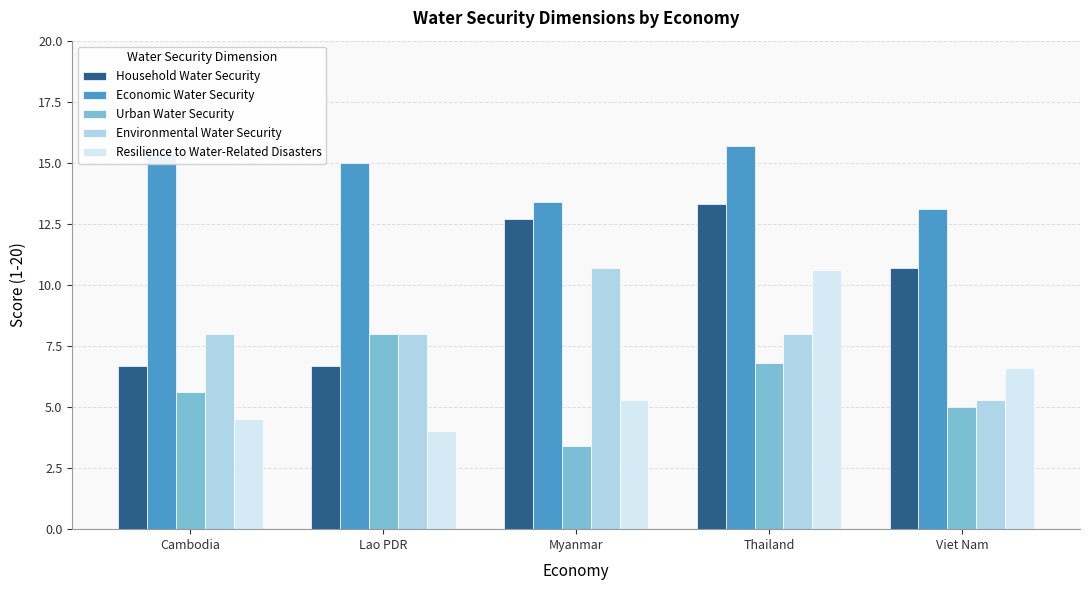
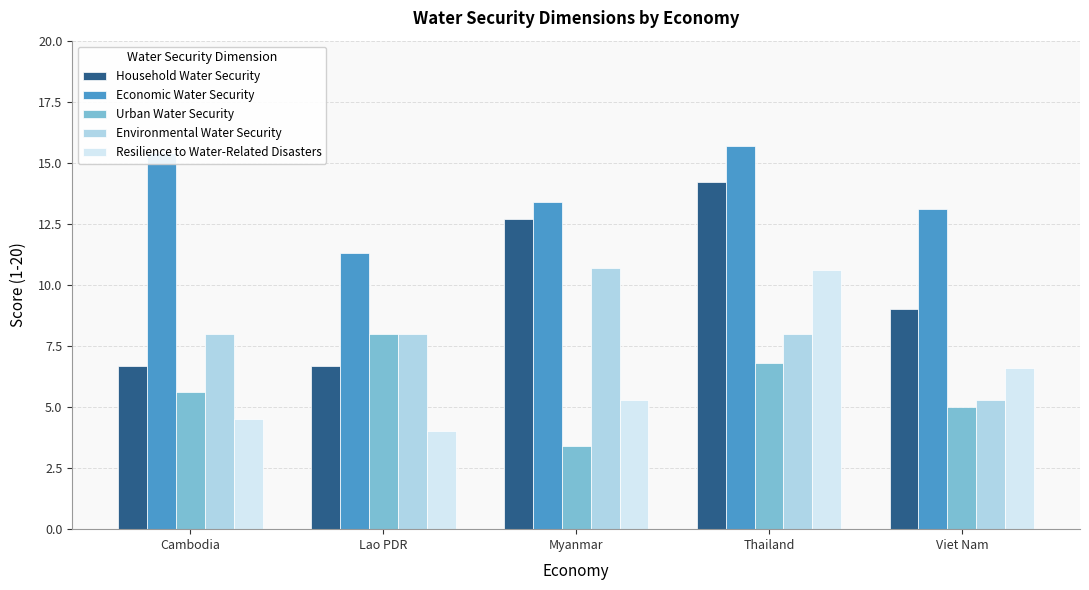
Economic Water Security, Lao PDR: 15.0 -> 11.3
Household Water Security, Thailand: 13.3 -> 14.2
Household Water Security, Viet Nam: 10.7 -> 9.0
